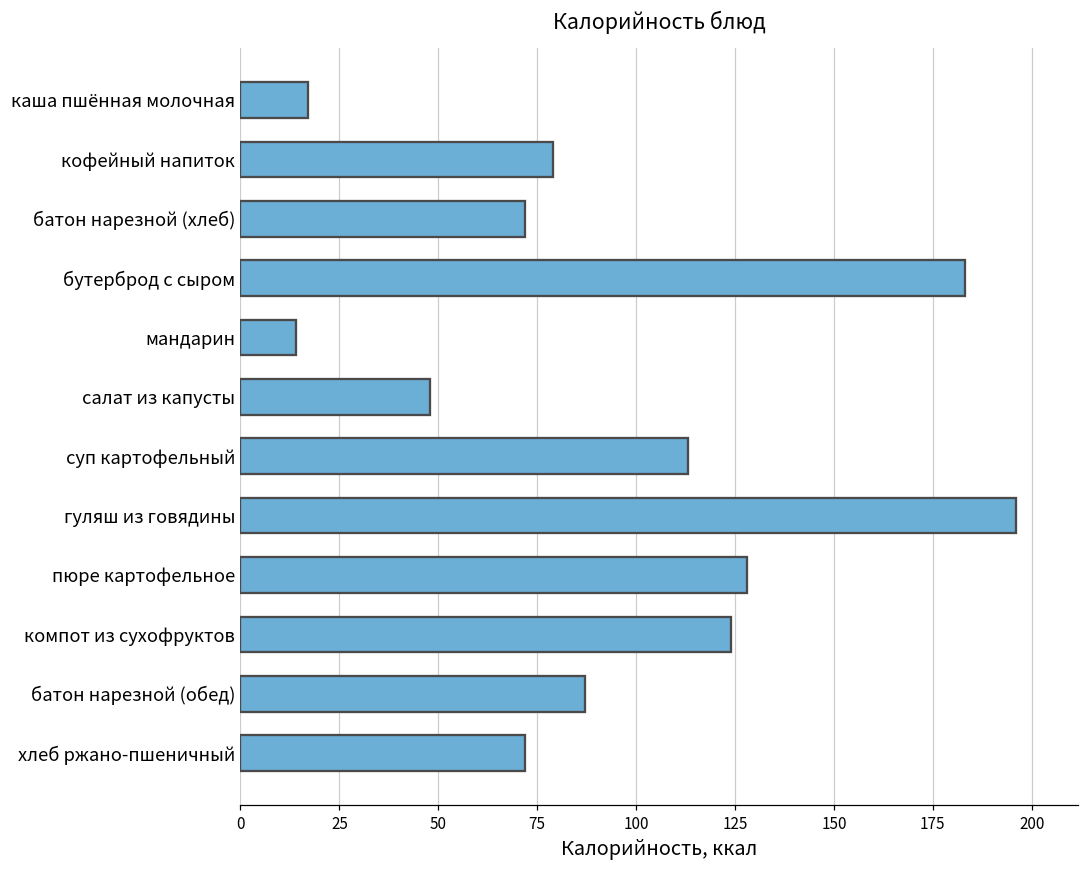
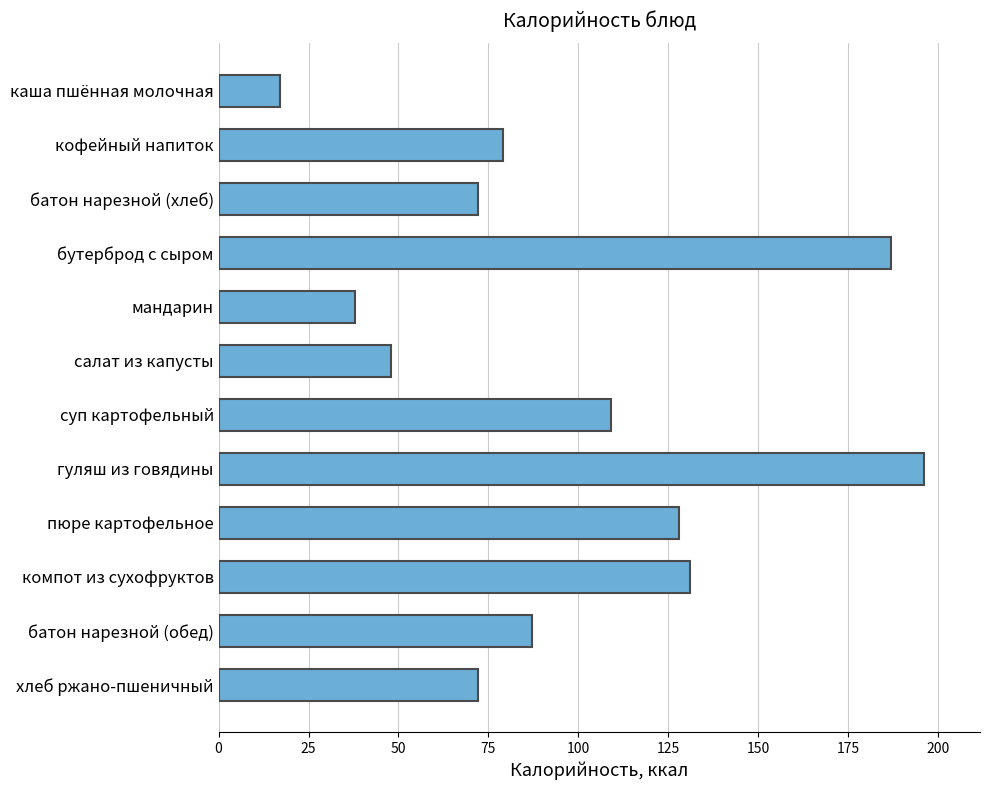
бутерброд с сыром: 183 -> 187
мандарин: 14 -> 38
суп картофельный: 113 -> 109
компот из сухофруктов: 124 -> 131
